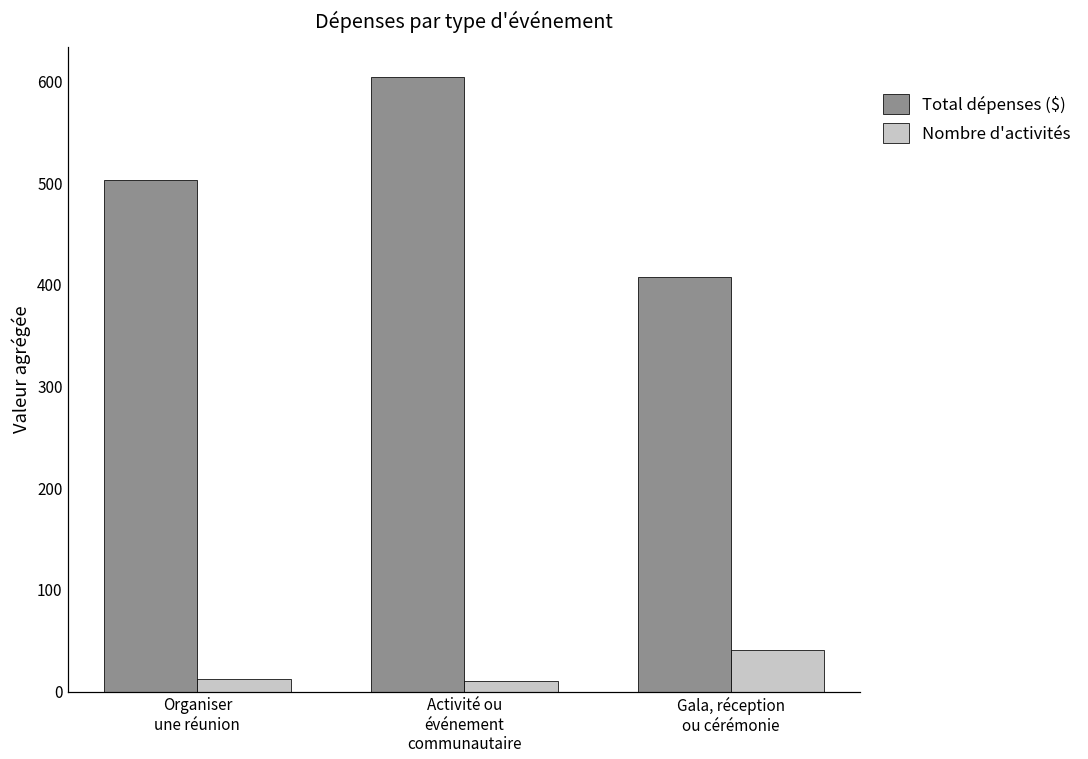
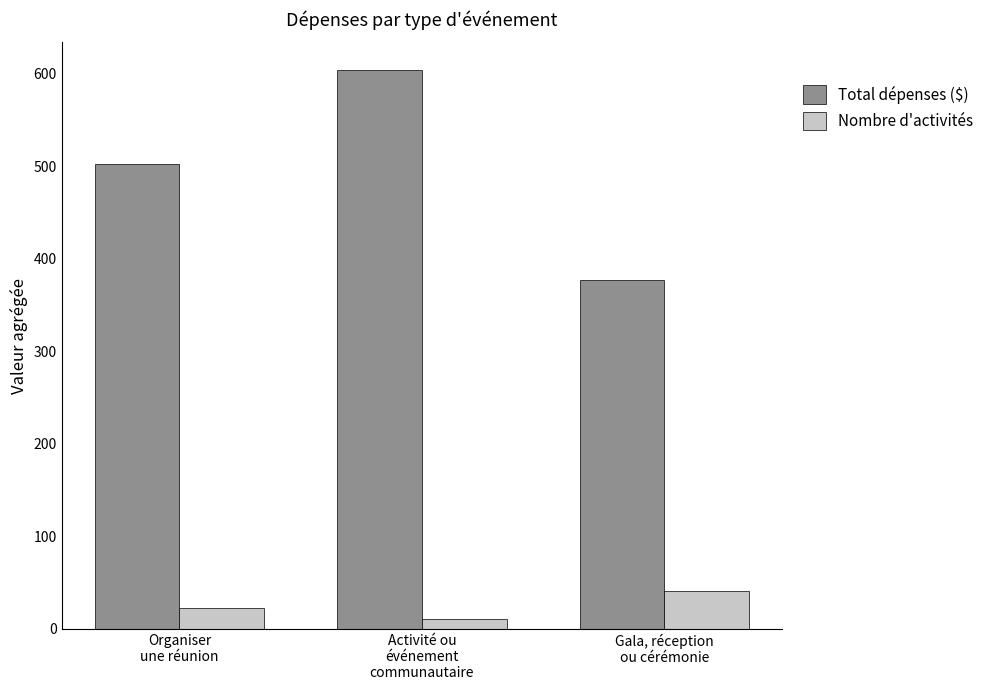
Nombre d'activités, Organiser une réunion: 10 -> 20
Total dépenses ($), Gala, réception ou cérémonie: 410 -> 380
